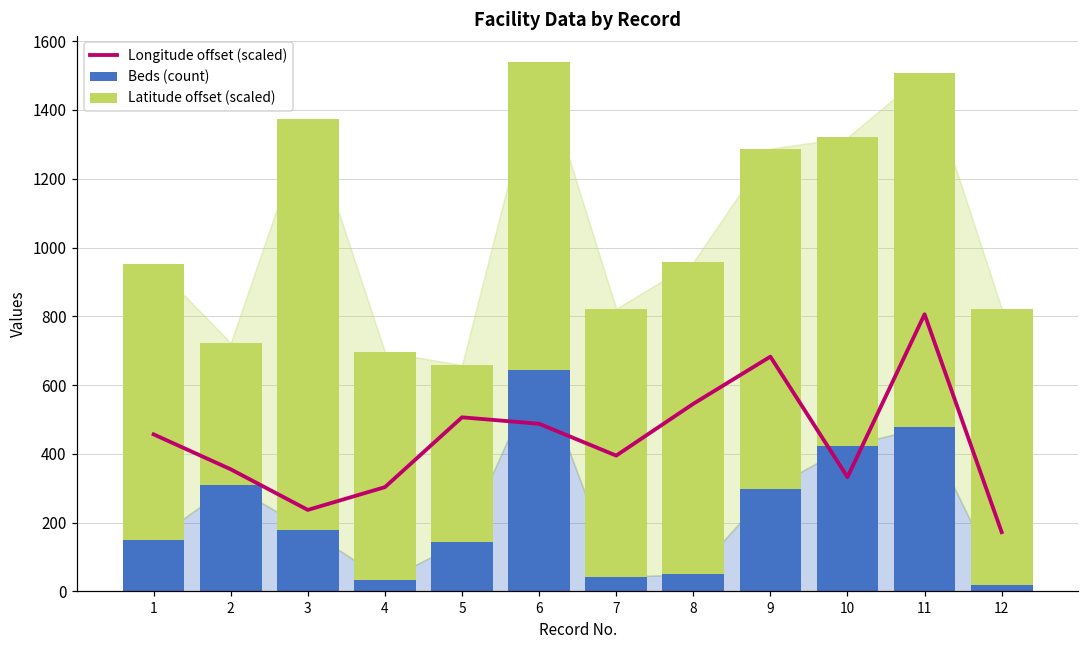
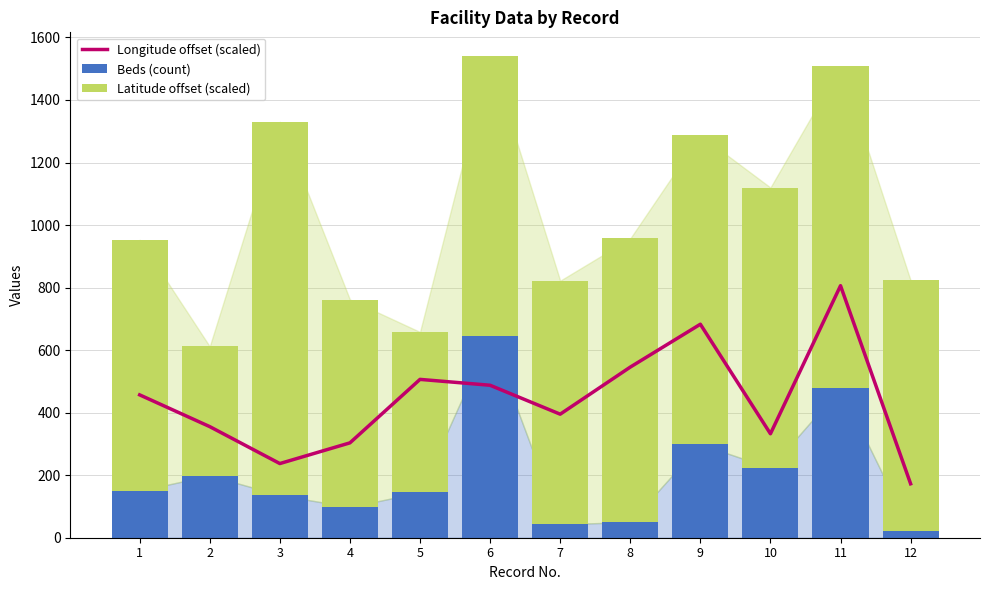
Beds (count), 2: 310 -> 200
Beds (count), 3: 180 -> 140
Beds (count), 4: 30 -> 100
Beds (count), 10: 420 -> 220
